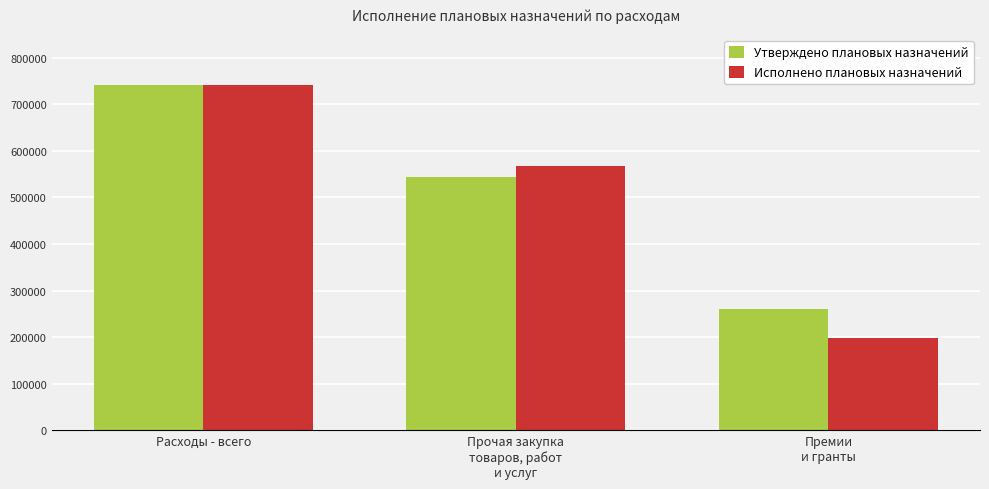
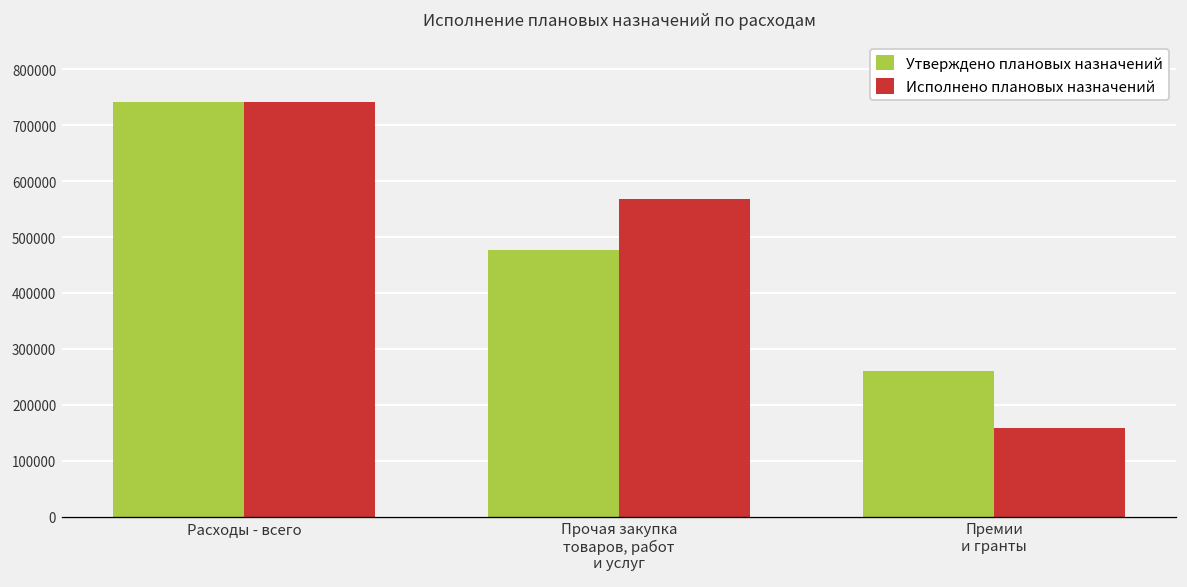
Утверждено плановых назначений, Прочая закупка товаров, работ и услуг: 540000 -> 480000
Исполнено плановых назначений, Премии и гранты: 200000 -> 160000
